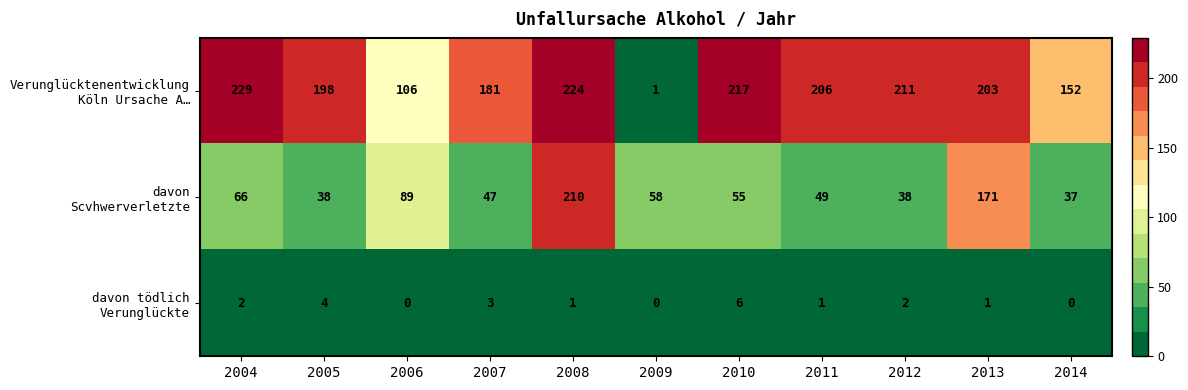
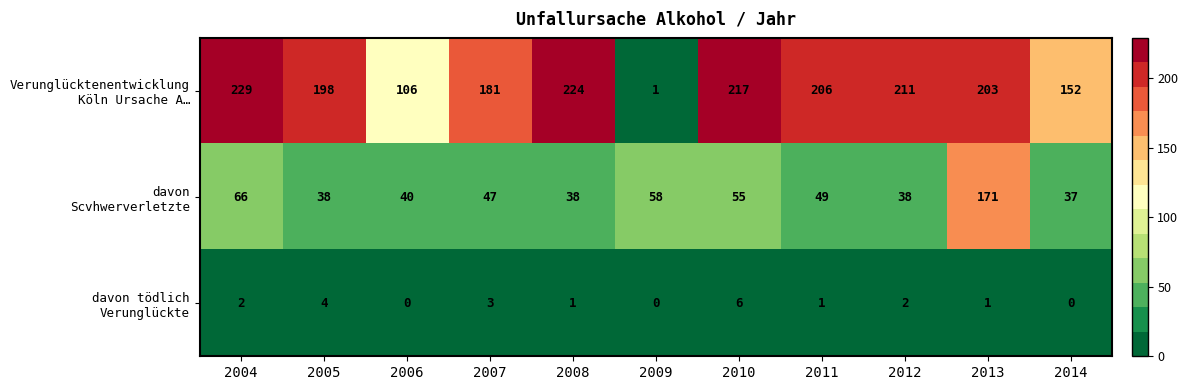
davon Scvhwerverletzte, 2006: 89 -> 40
davon Scvhwerverletzte, 2008: 210 -> 38
